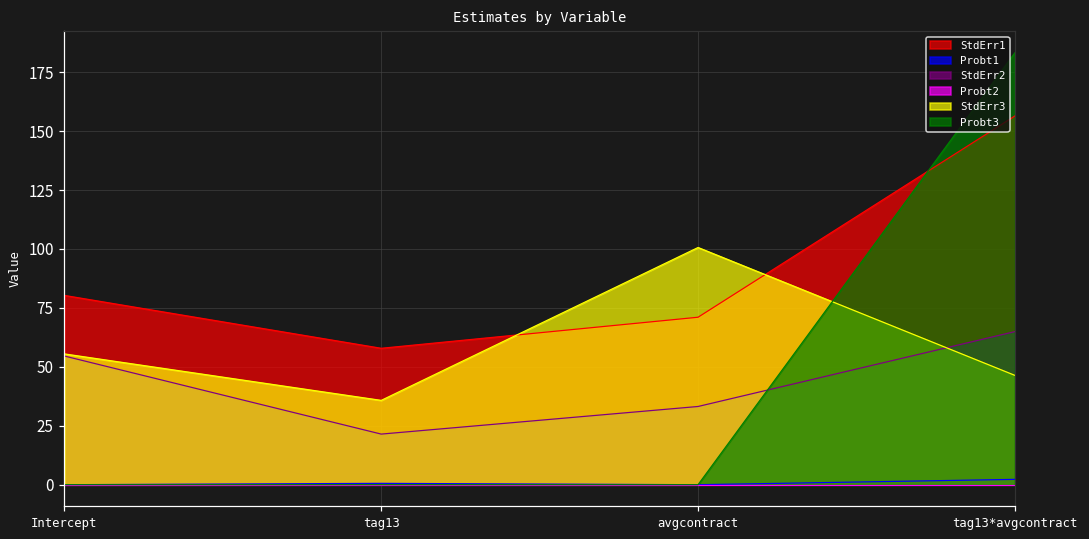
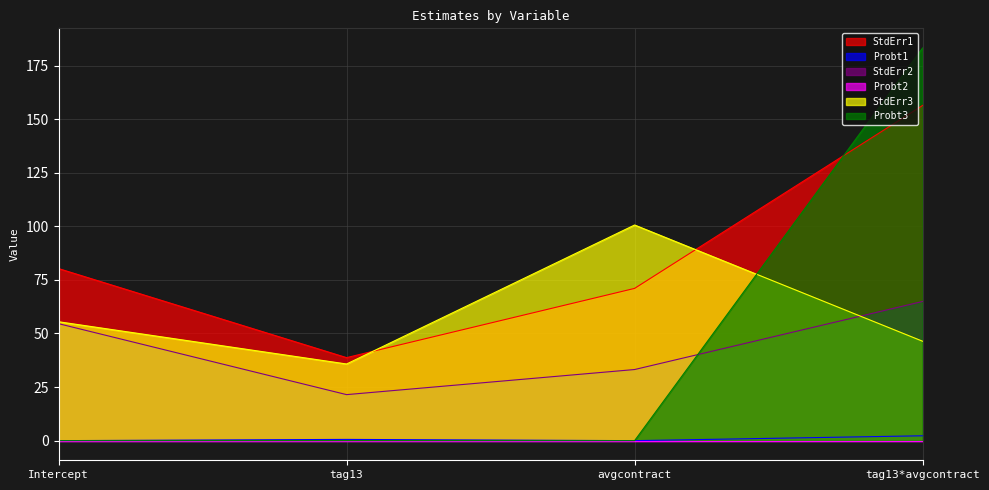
StdErr1, tag13: 58 -> 39
